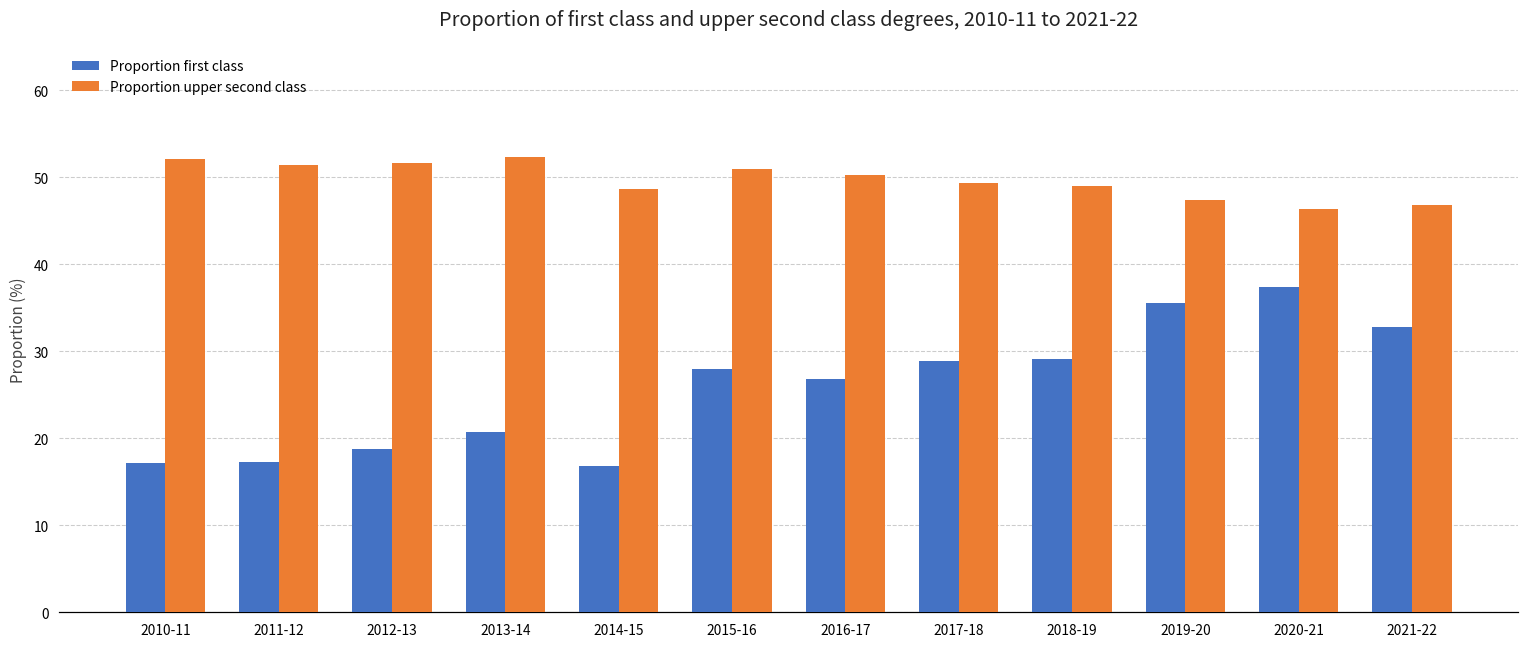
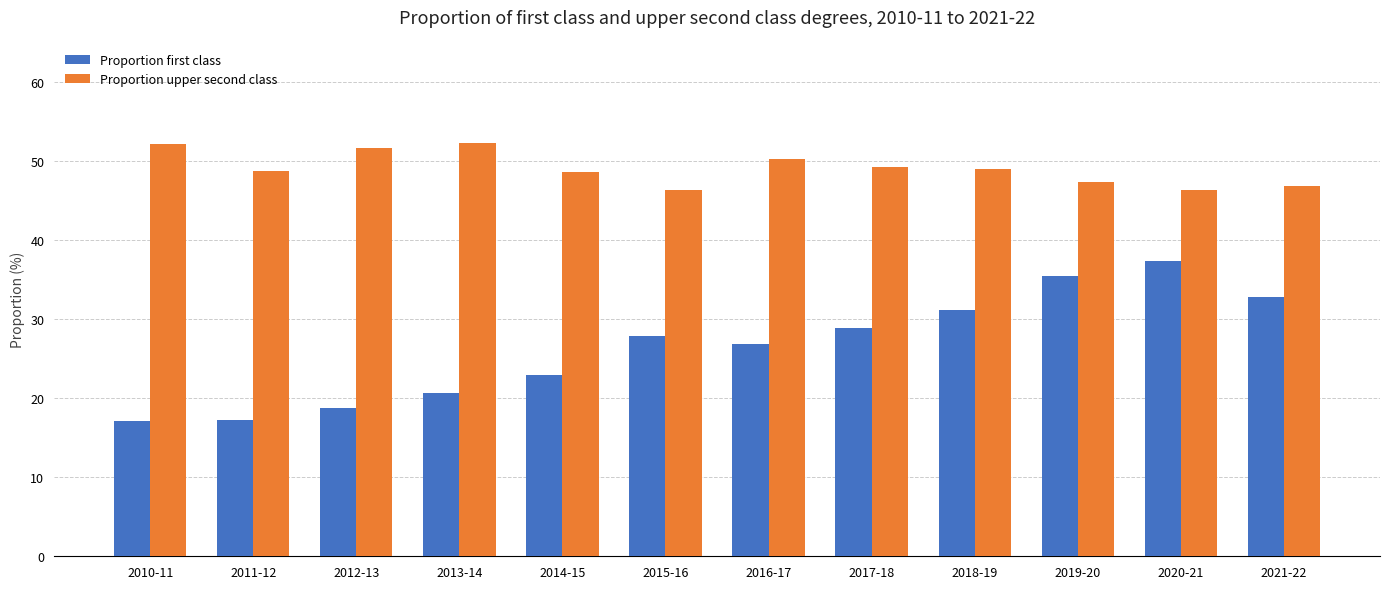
Proportion upper second class, 2011-12: 51 -> 49
Proportion first class, 2014-15: 17 -> 23
Proportion upper second class, 2015-16: 51 -> 46
Proportion first class, 2018-19: 29 -> 31
